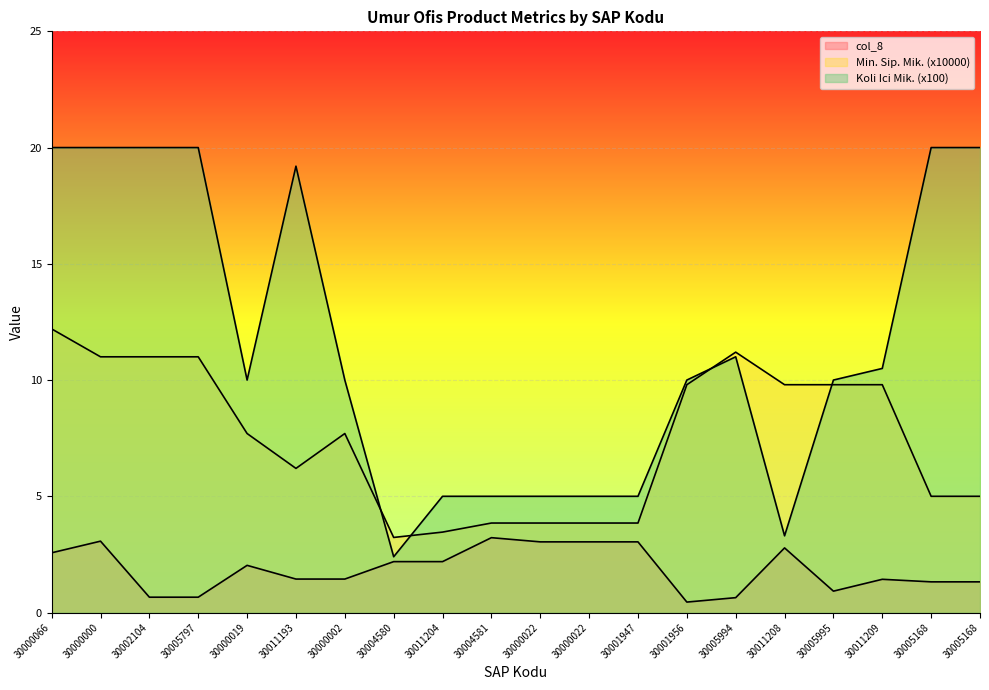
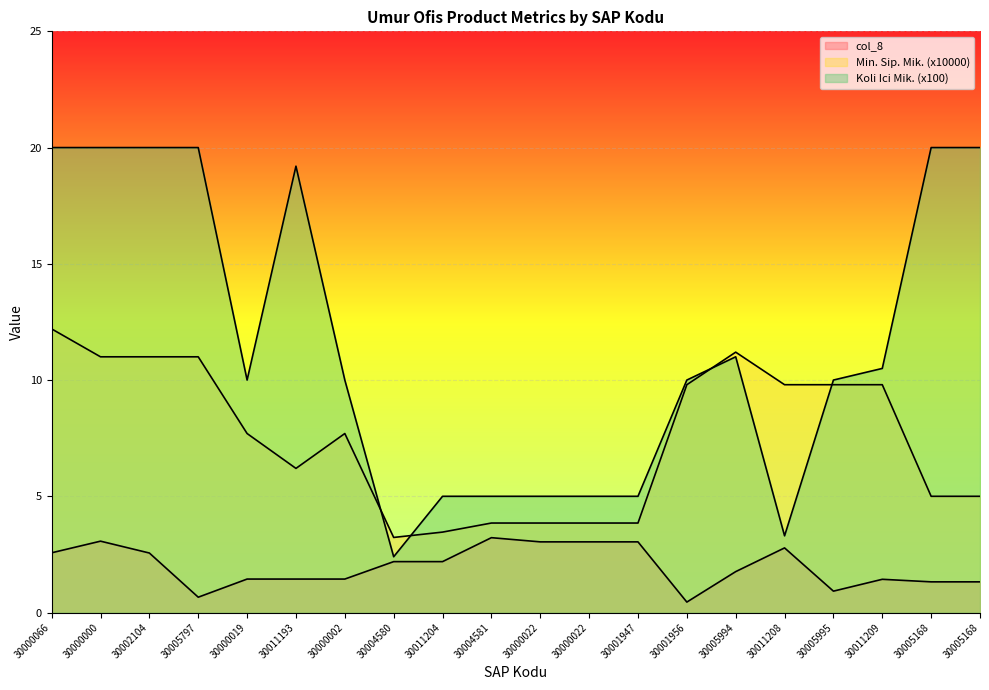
col_8, 30002104: 0.7 -> 2.6
col_8, 30000019: 2.0 -> 1.4
col_8, 30005994: 0.6 -> 1.8
